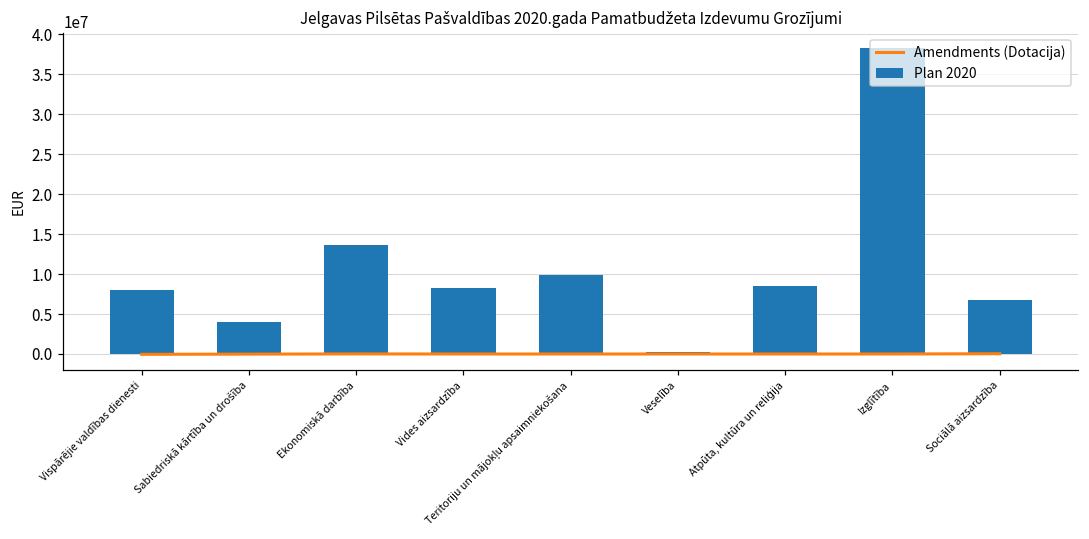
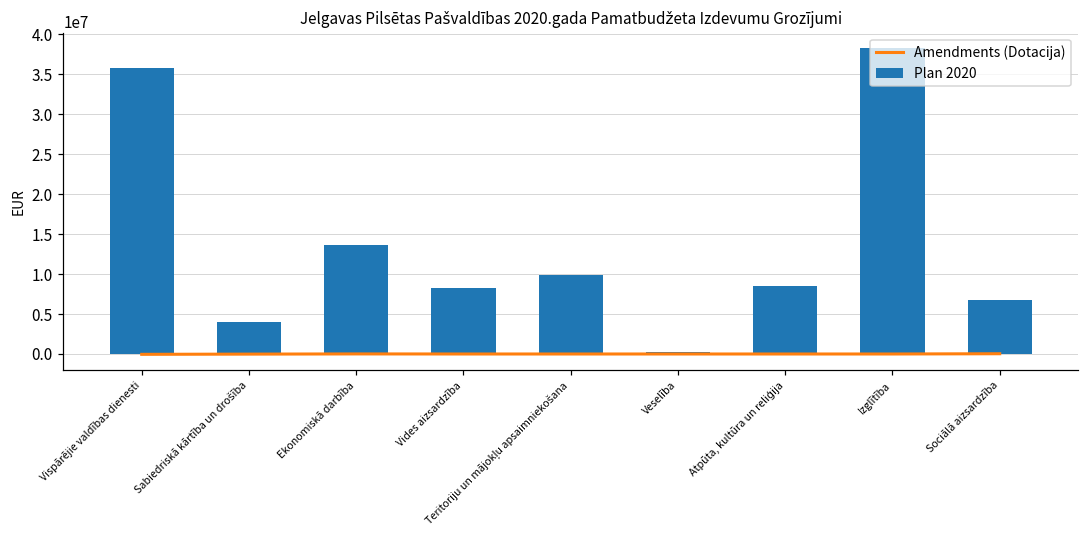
Plan 2020, Vispārējie valdības dienesti: 8000000 -> 36000000
